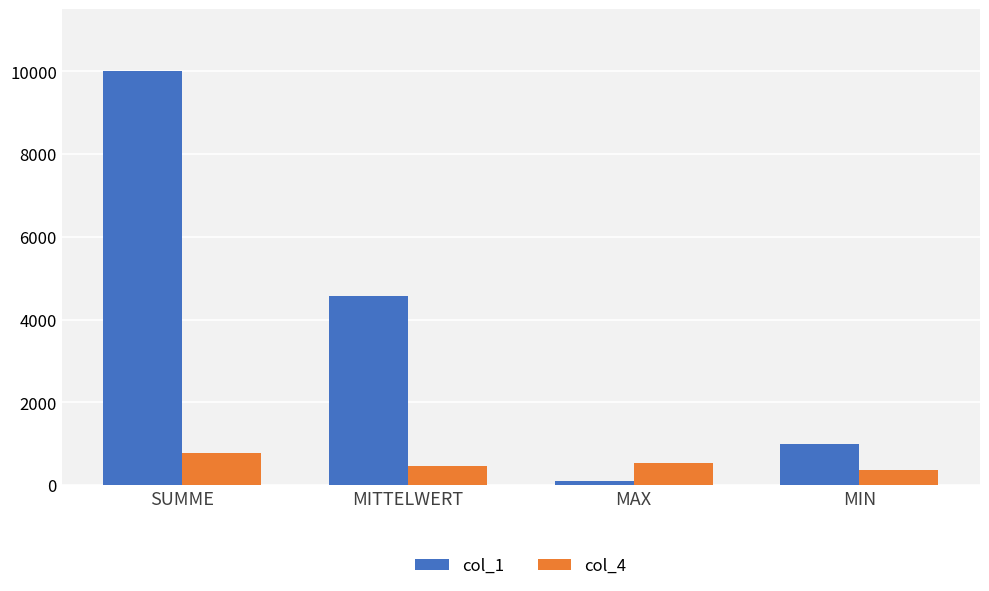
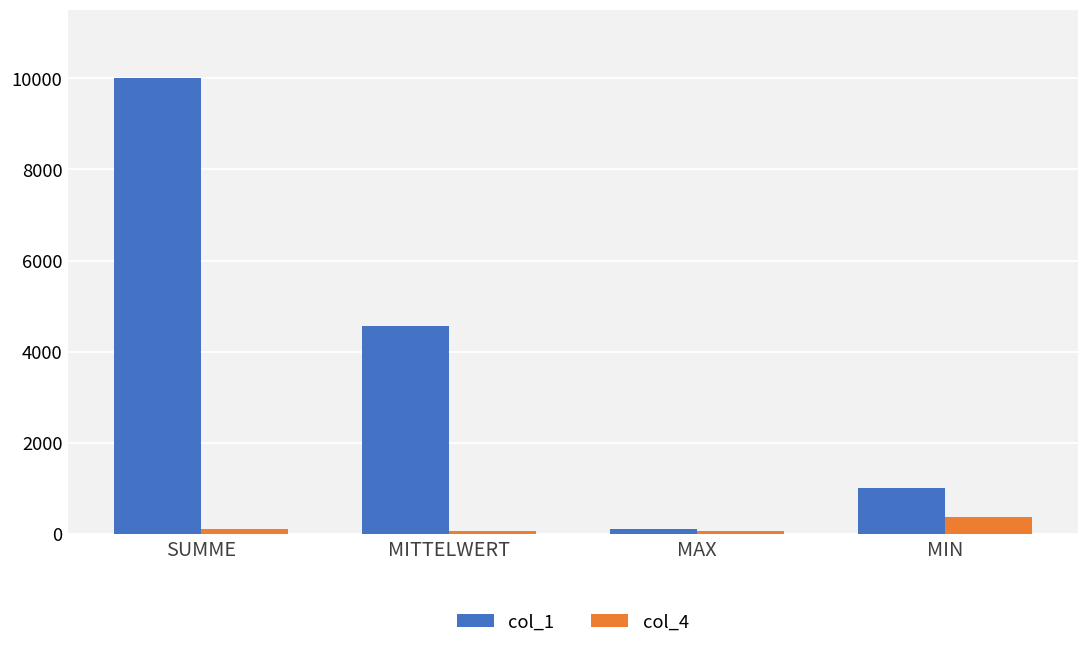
col_4, SUMME: 800 -> 100
col_4, MITTELWERT: 500 -> 100
col_4, MAX: 500 -> 100
